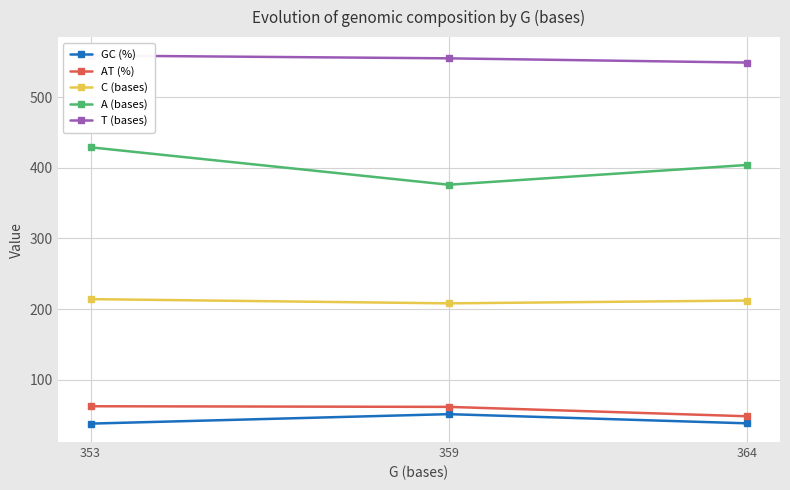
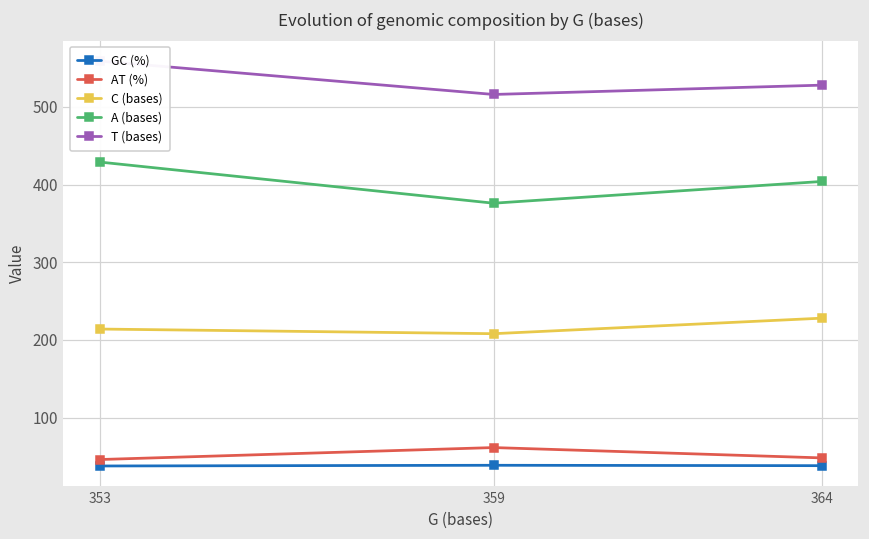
AT (%), 353: 60 -> 50
GC (%), 359: 50 -> 40
T (bases), 359: 560 -> 520
C (bases), 364: 210 -> 230
T (bases), 364: 550 -> 530
